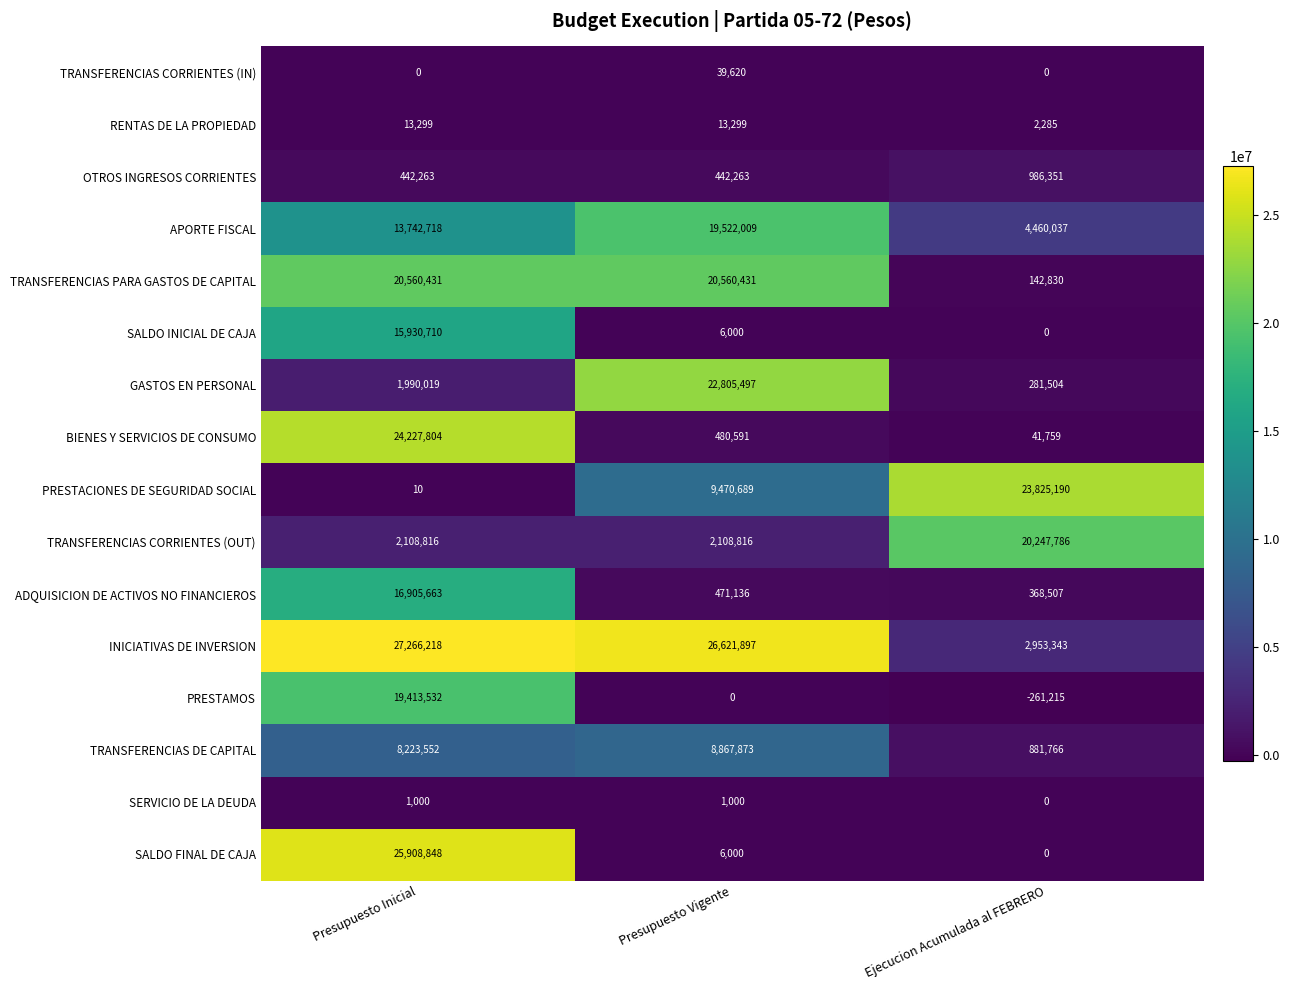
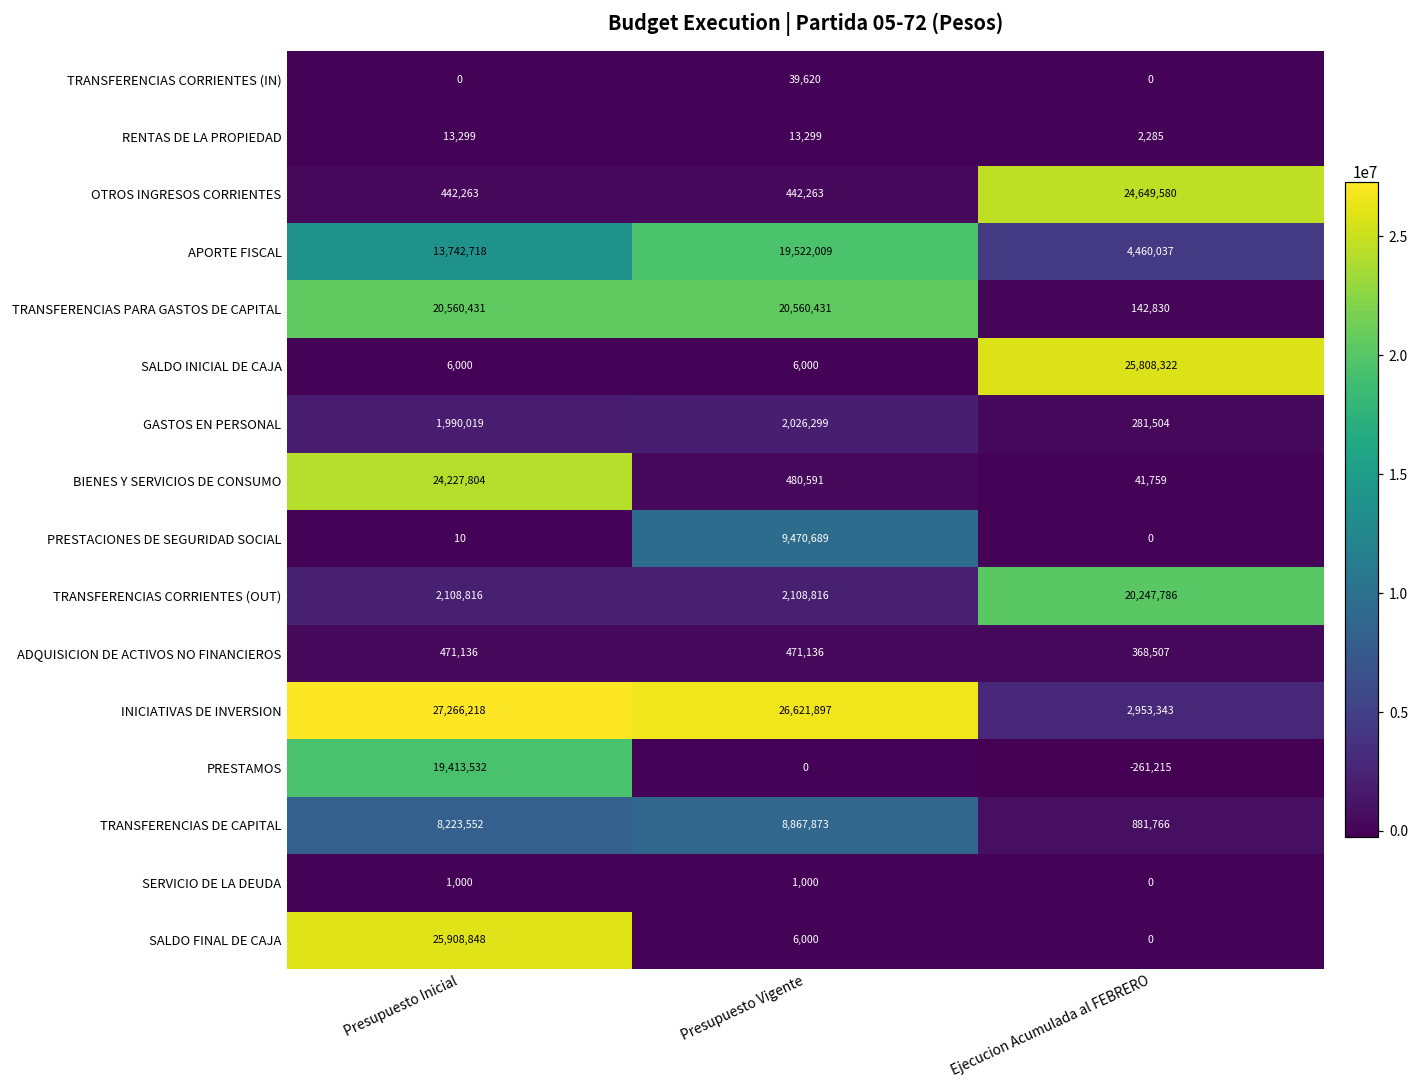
OTROS INGRESOS CORRIENTES, Ejecucion Acumulada al FEBRERO: 986,351 -> 24,649,580
SALDO INICIAL DE CAJA, Presupuesto Inicial: 15,930,710 -> 6,000
SALDO INICIAL DE CAJA, Ejecucion Acumulada al FEBRERO: 0 -> 25,808,322
GASTOS EN PERSONAL, Presupuesto Vigente: 22,805,497 -> 2,026,299
PRESTACIONES DE SEGURIDAD SOCIAL, Ejecucion Acumulada al FEBRERO: 23,825,190 -> 0
ADQUISICION DE ACTIVOS NO FINANCIEROS, Presupuesto Inicial: 16,905,663 -> 471,136
